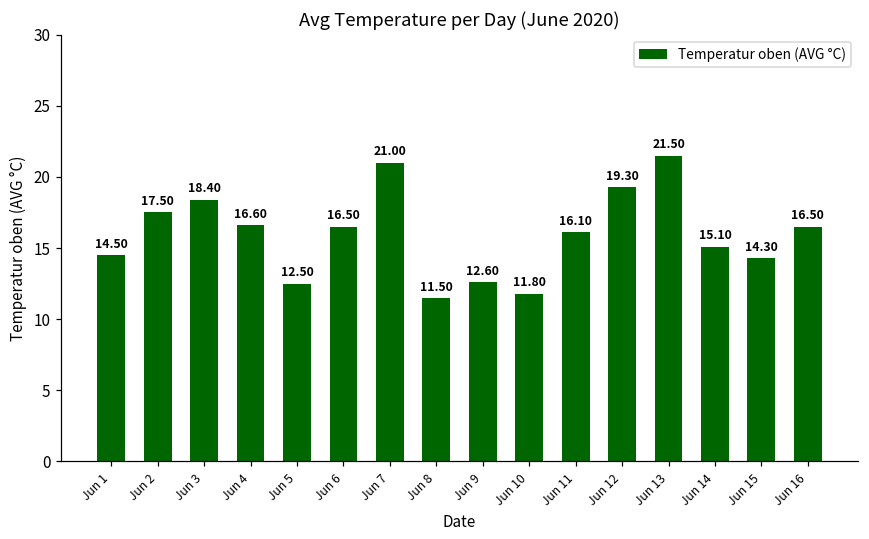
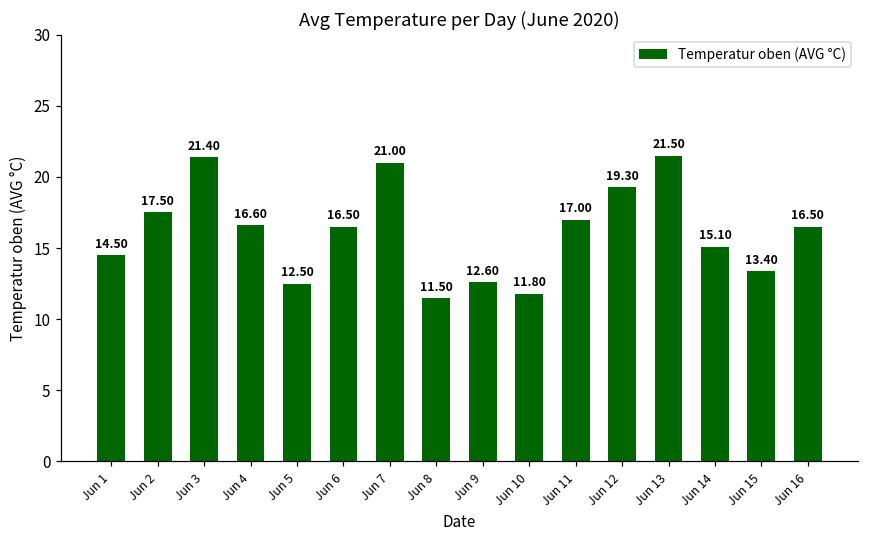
Jun 3: 18.40 -> 21.40
Jun 11: 16.10 -> 17.00
Jun 15: 14.30 -> 13.40
